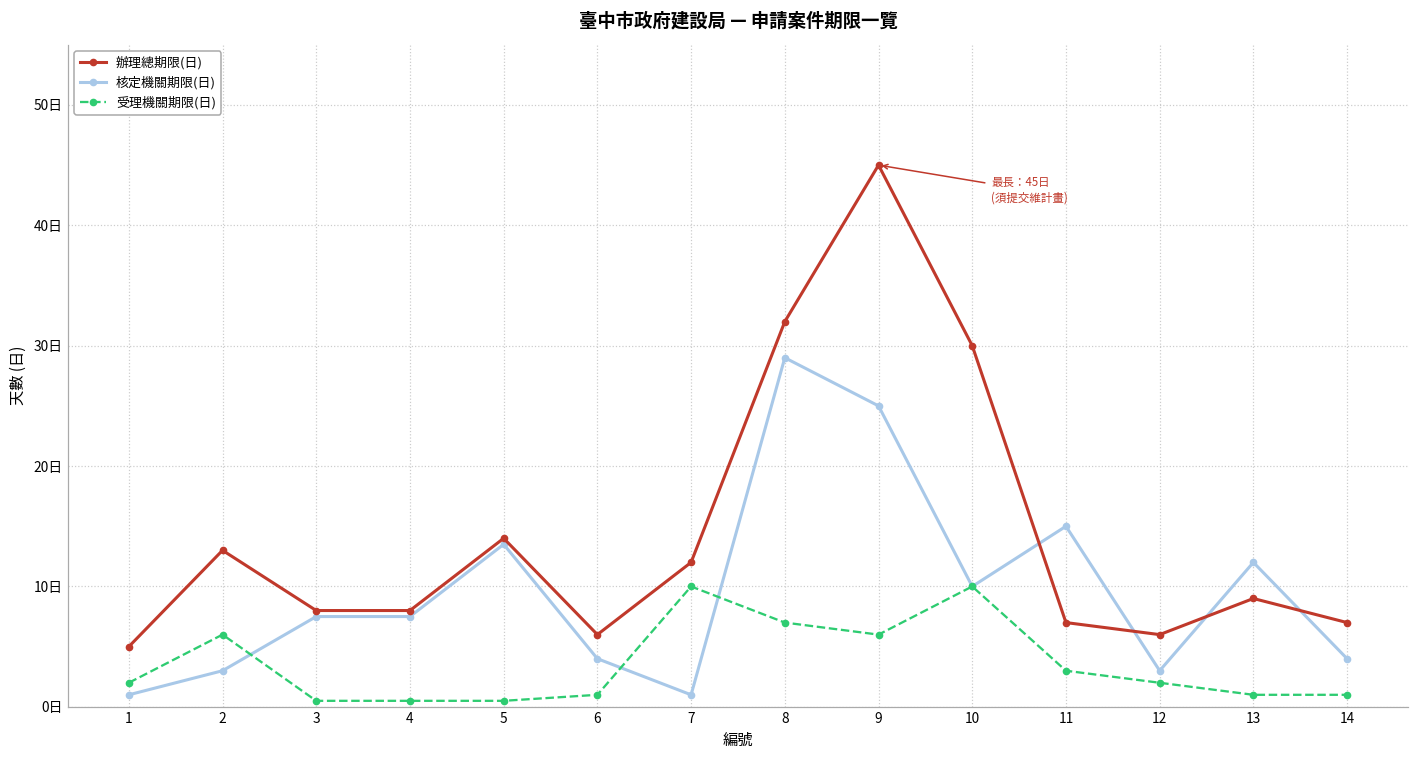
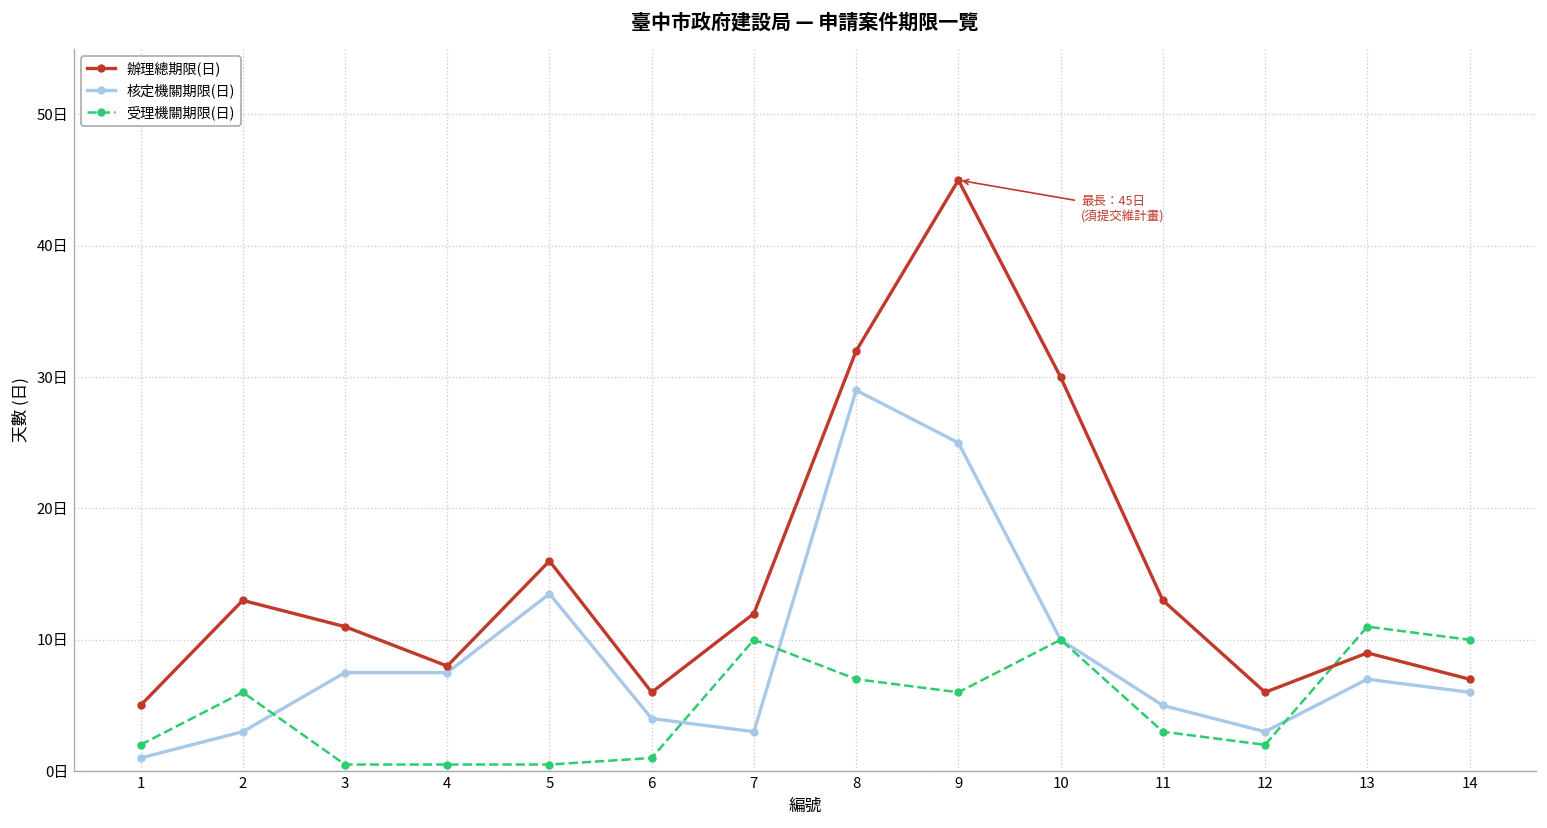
辦理總期限(日), 3: 8日 -> 11日
辦理總期限(日), 5: 14日 -> 16日
核定機關期限(日), 7: 1日 -> 3日
辦理總期限(日), 11: 7日 -> 13日
核定機關期限(日), 11: 15日 -> 5日
核定機關期限(日), 13: 12日 -> 7日
受理機關期限(日), 13: 1日 -> 11日
核定機關期限(日), 14: 4日 -> 6日
受理機關期限(日), 14: 1日 -> 10日
